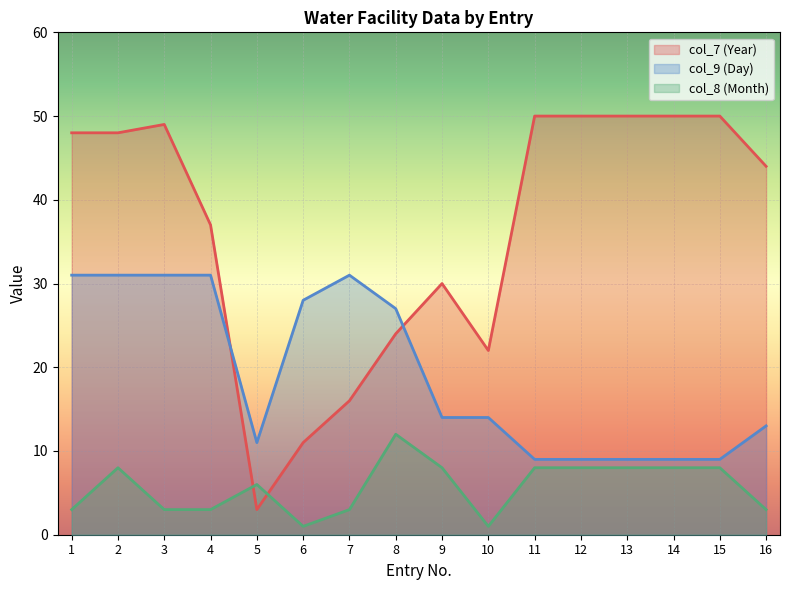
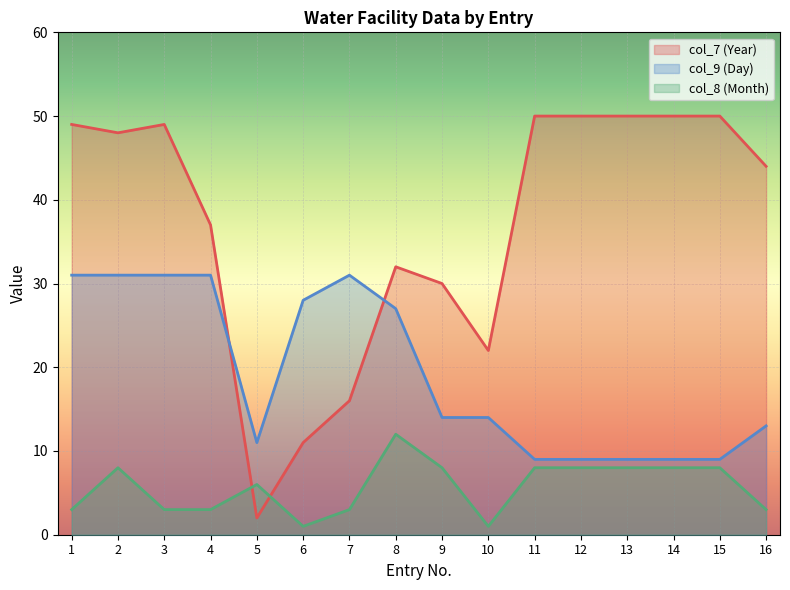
col_7 (Year), 1: 48 -> 49
col_7 (Year), 5: 3 -> 2
col_7 (Year), 8: 24 -> 32
